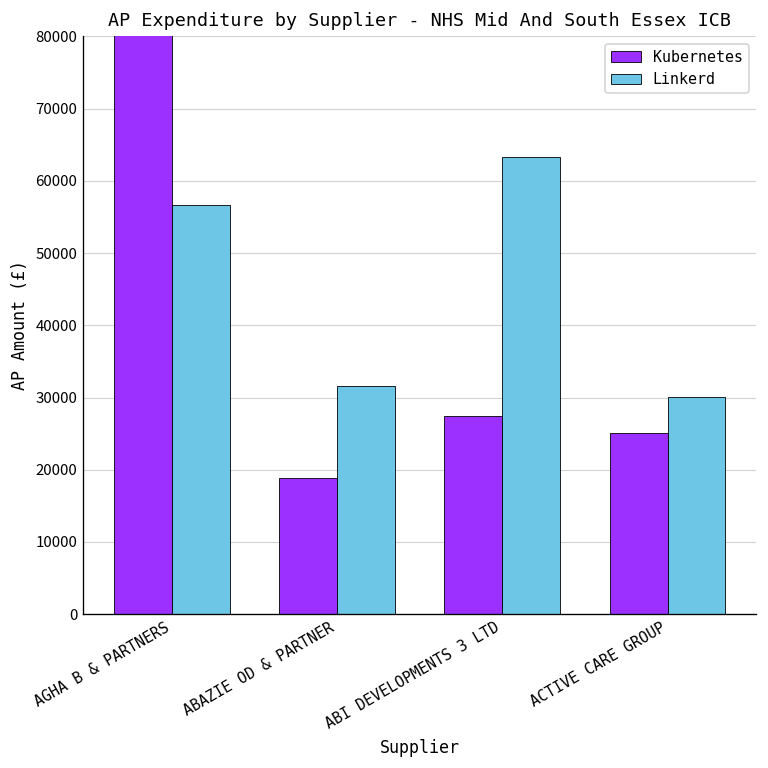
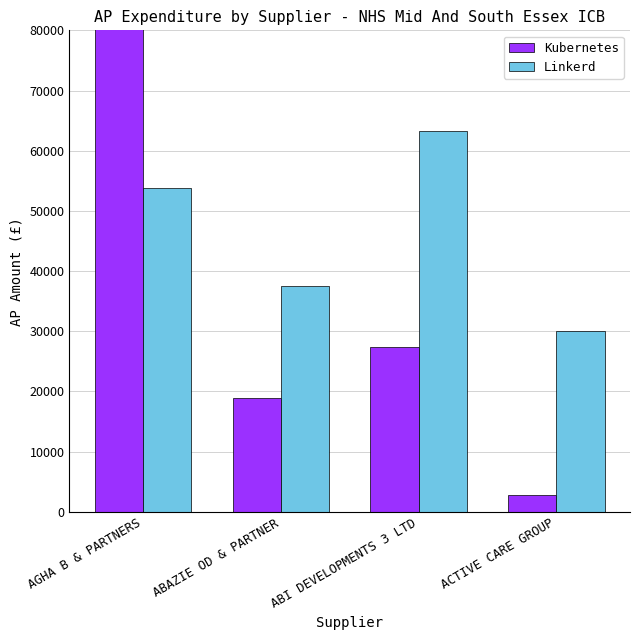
Linkerd, AGHA B & PARTNERS: 57000 -> 54000
Linkerd, ABAZIE OD & PARTNER: 32000 -> 38000
Kubernetes, ACTIVE CARE GROUP: 25000 -> 3000
